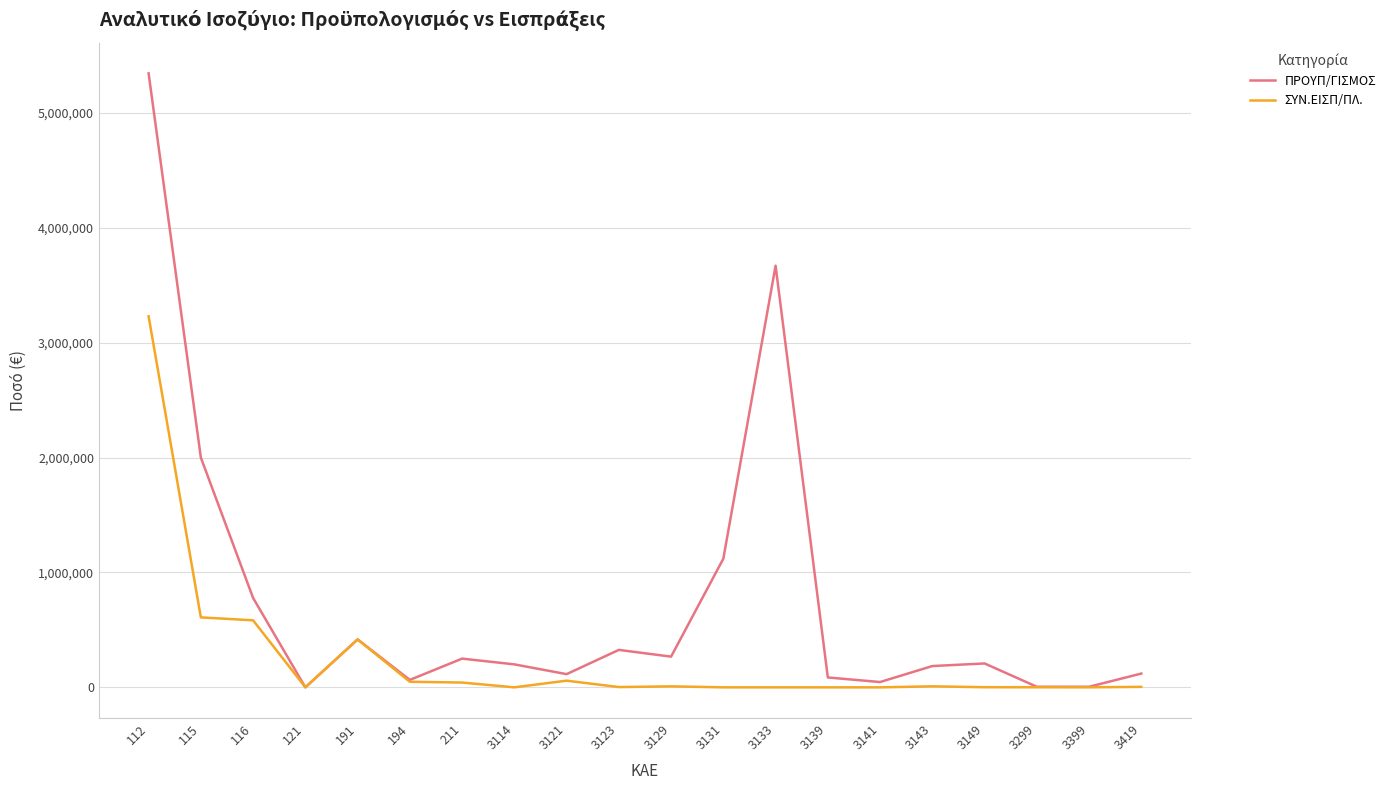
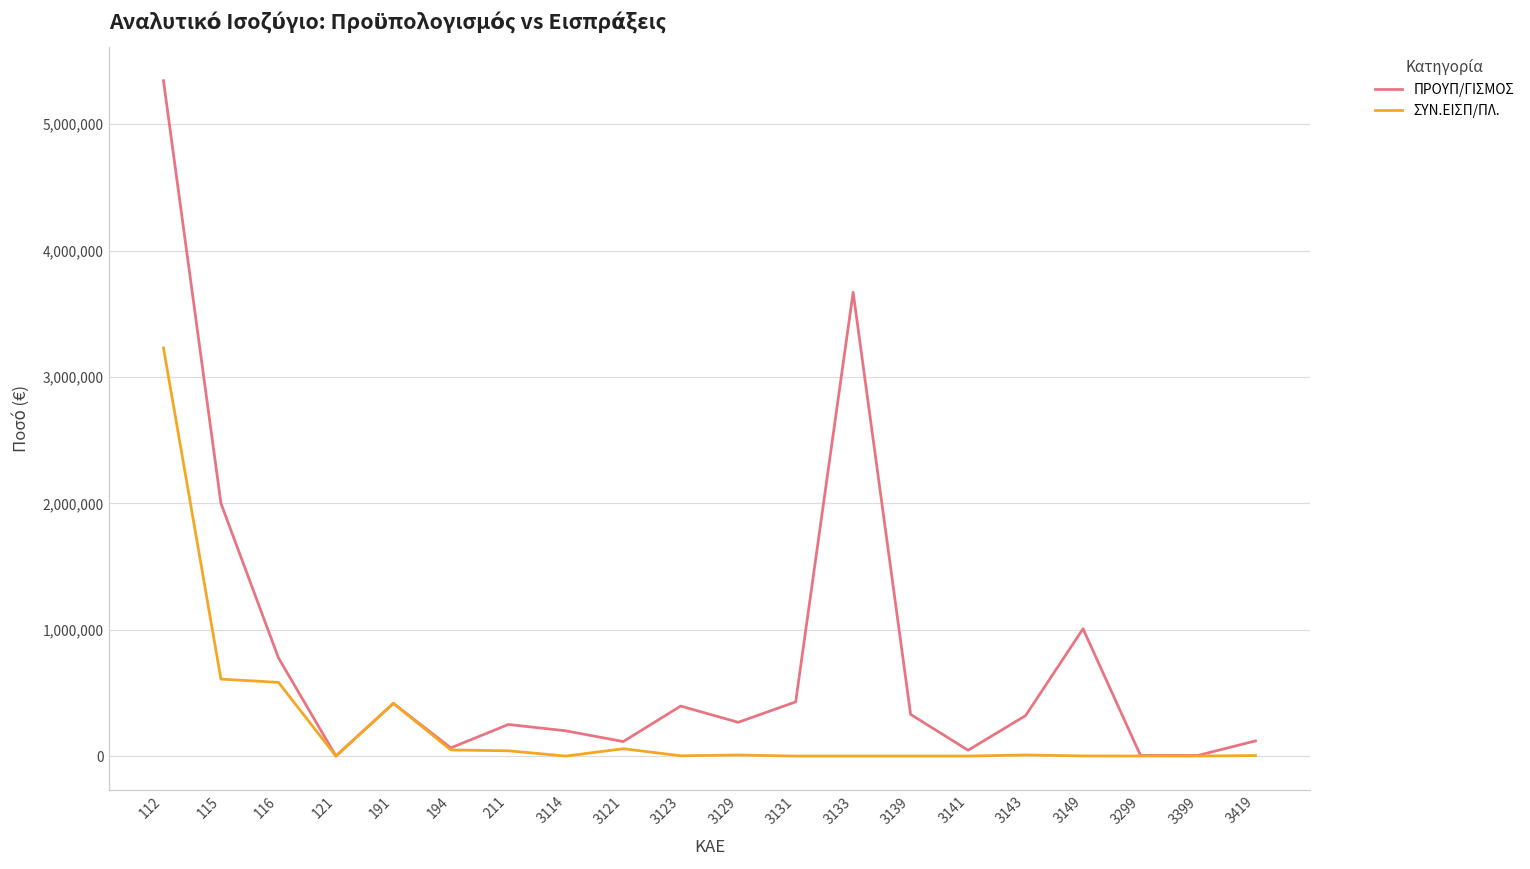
ΠΡΟΥΠ/ΓΙΣΜΟΣ, 3123: 330,000 -> 400,000
ΠΡΟΥΠ/ΓΙΣΜΟΣ, 3131: 1,120,000 -> 430,000
ΠΡΟΥΠ/ΓΙΣΜΟΣ, 3139: 90,000 -> 330,000
ΠΡΟΥΠ/ΓΙΣΜΟΣ, 3143: 190,000 -> 320,000
ΠΡΟΥΠ/ΓΙΣΜΟΣ, 3149: 210,000 -> 1,010,000
